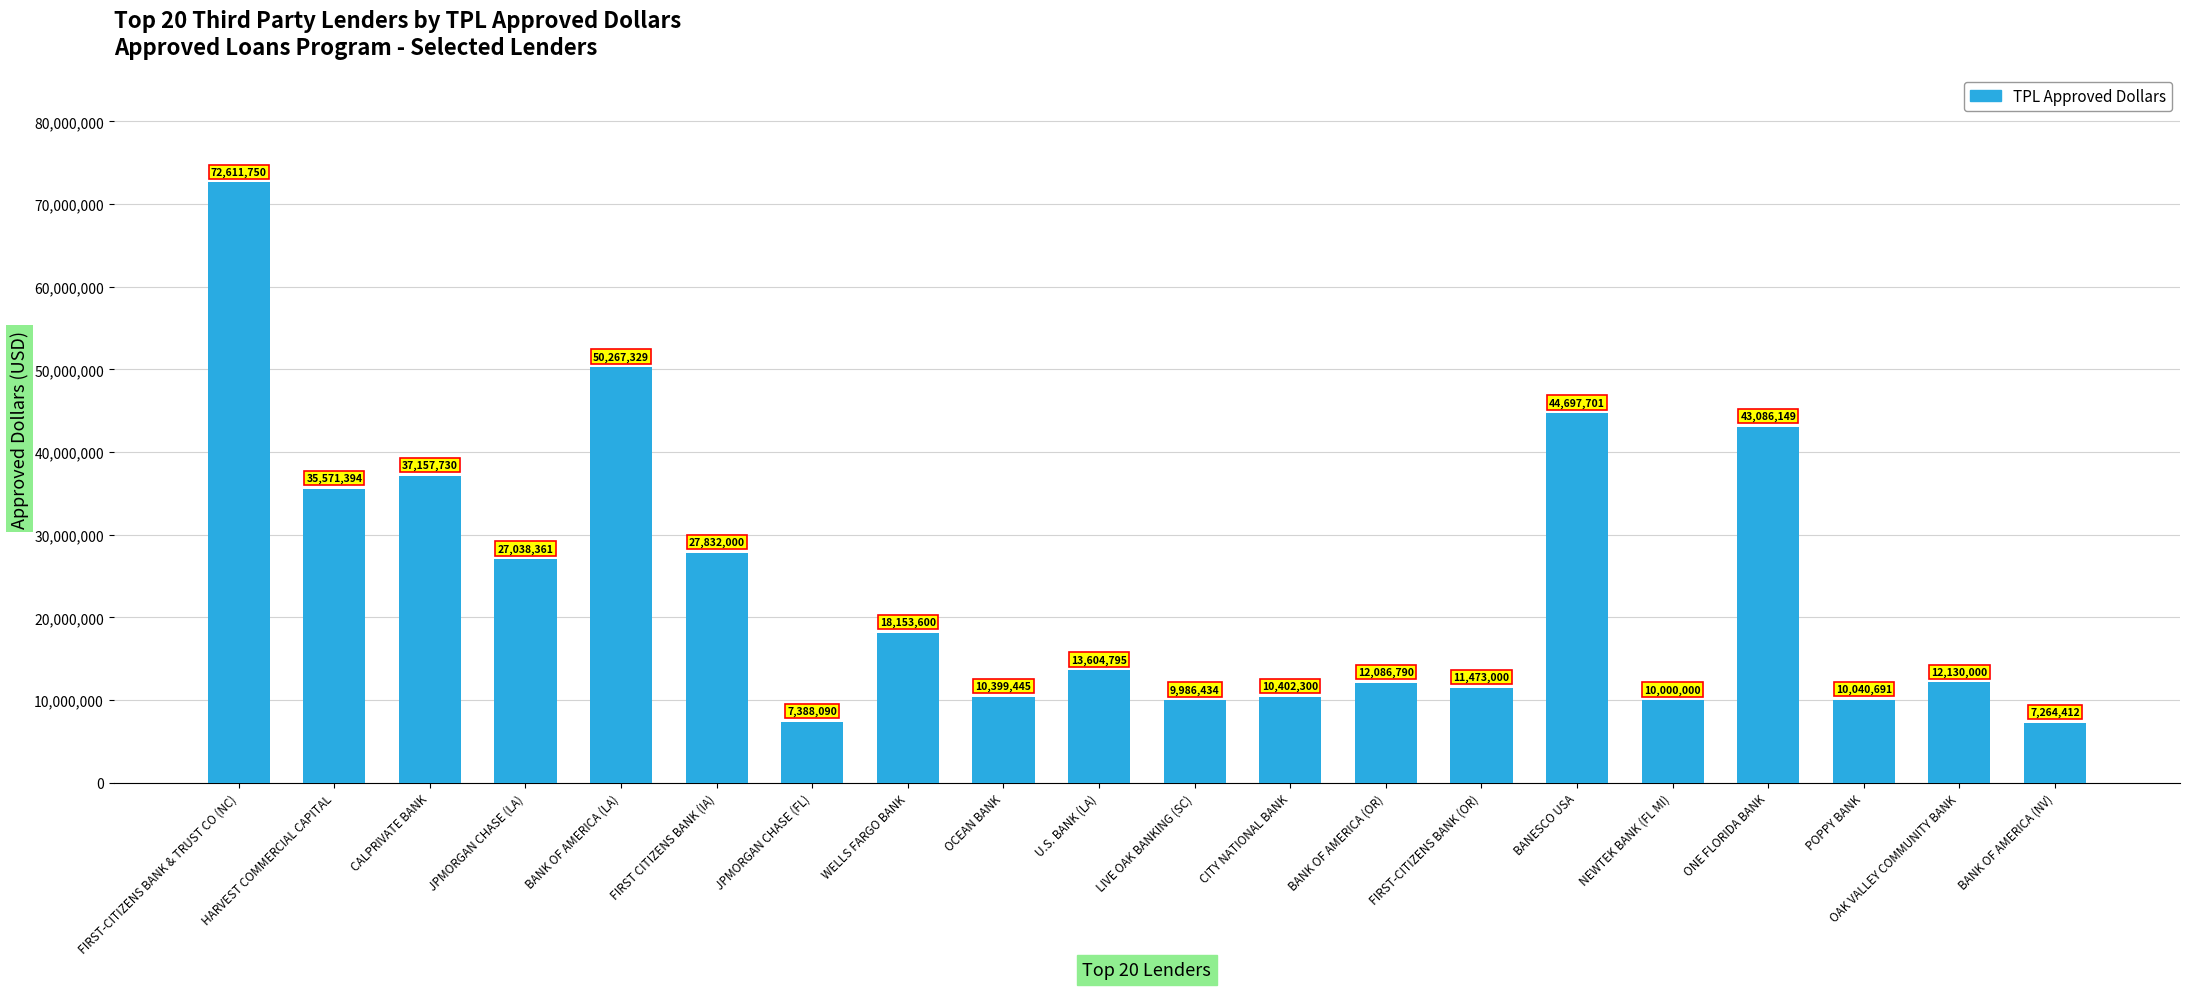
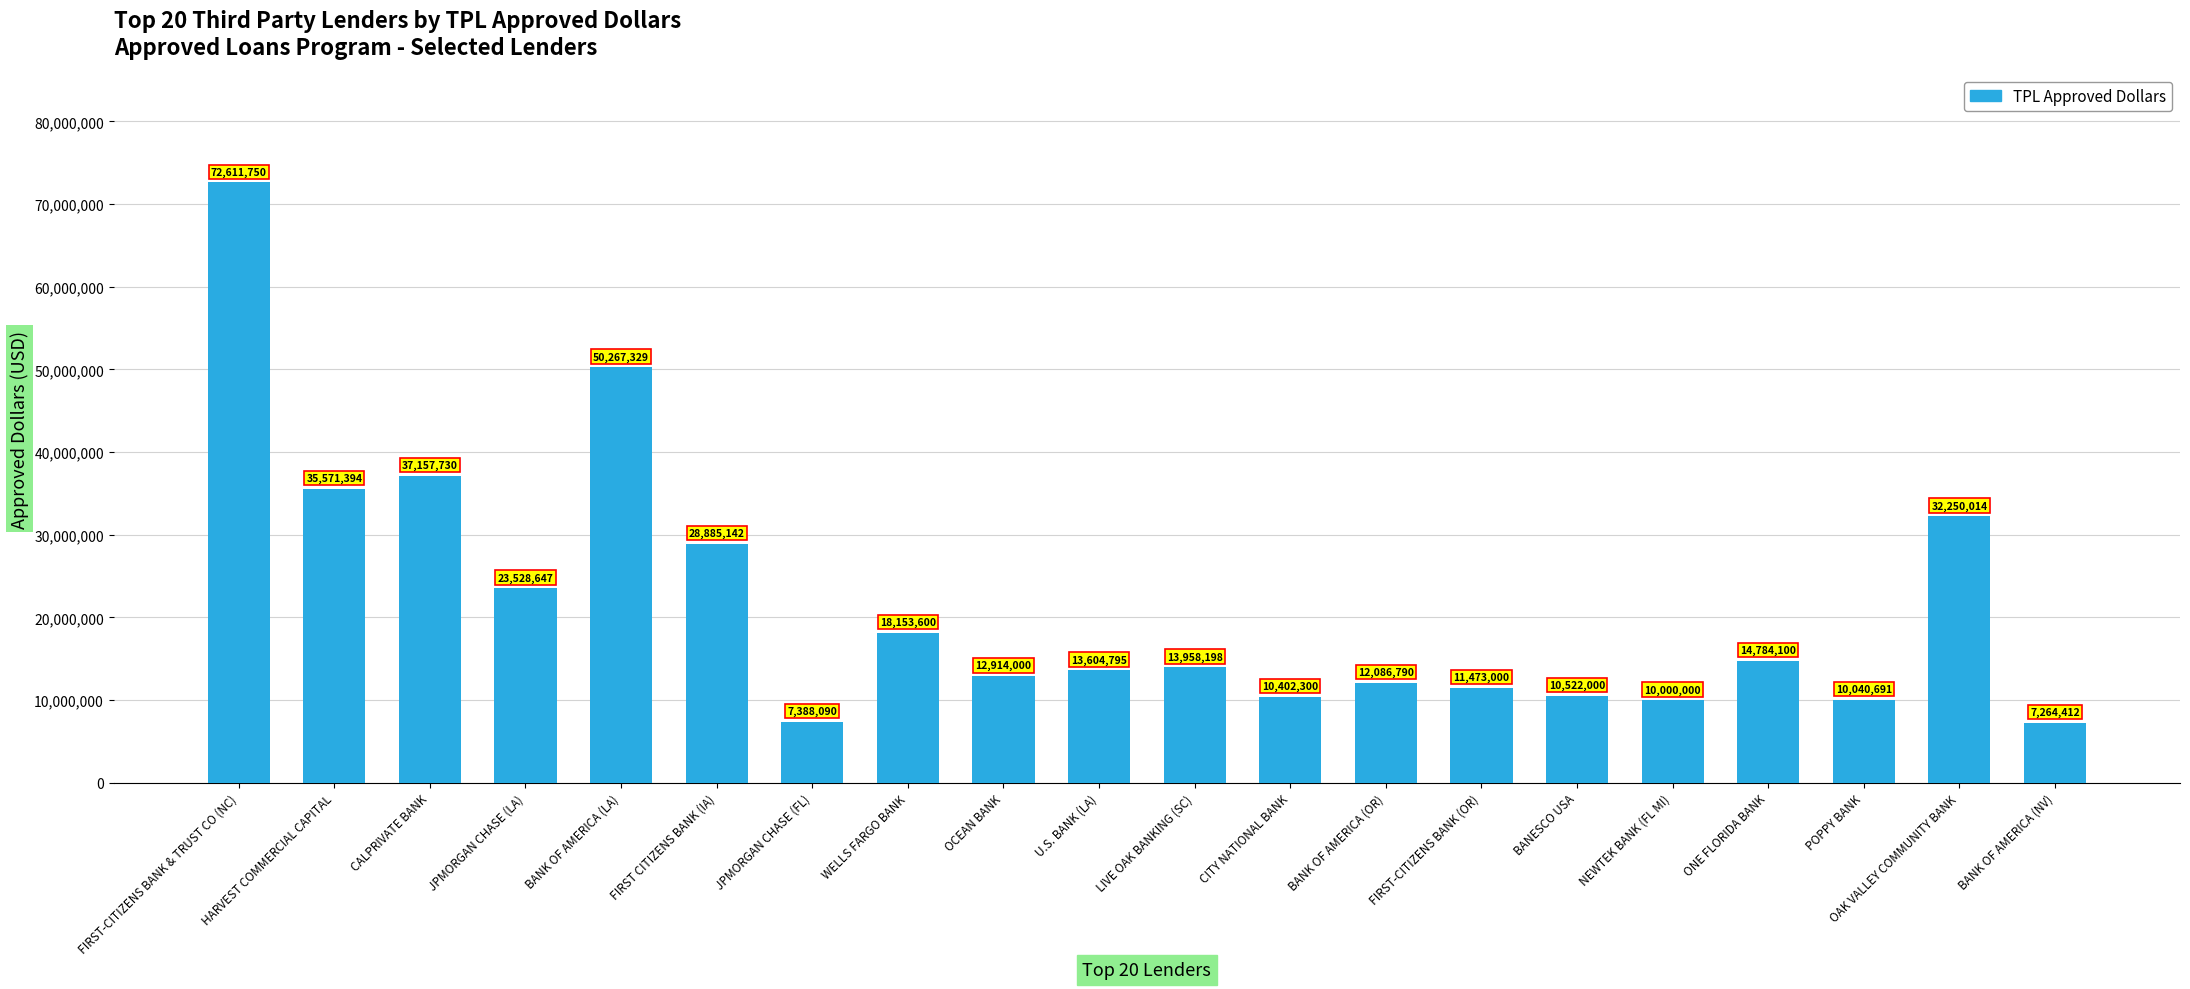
JPMORGAN CHASE (LA): 27,038,361 -> 23,528,647
FIRST CITIZENS BANK (IA): 27,832,000 -> 28,885,142
OCEAN BANK: 10,399,445 -> 12,914,000
LIVE OAK BANKING (SC): 9,986,434 -> 13,958,198
BANESCO USA: 44,697,701 -> 10,522,000
ONE FLORIDA BANK: 43,086,149 -> 14,784,100
OAK VALLEY COMMUNITY BANK: 12,130,000 -> 32,250,014
